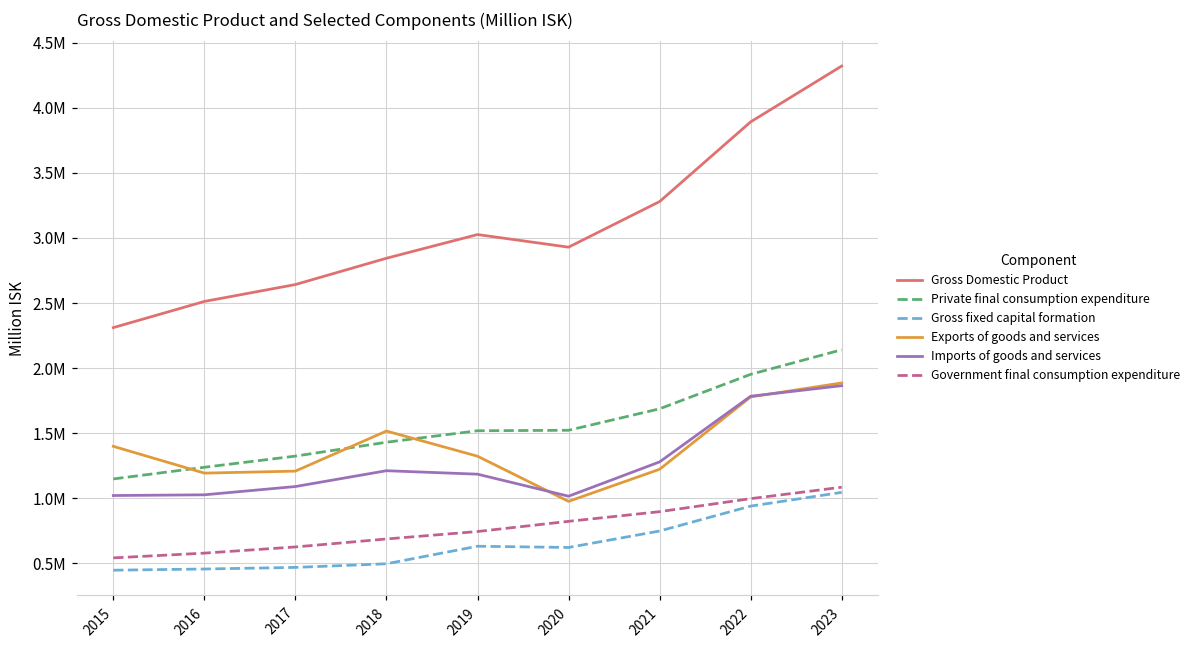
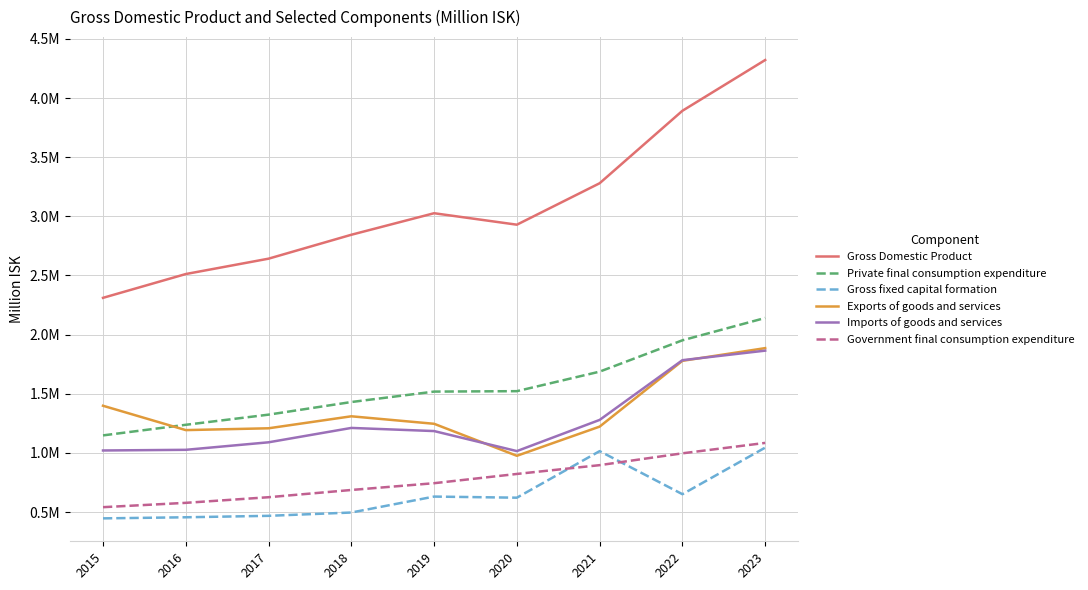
Exports of goods and services, 2018: 1520000 -> 1310000
Exports of goods and services, 2019: 1320000 -> 1250000
Gross fixed capital formation, 2021: 750000 -> 1020000
Gross fixed capital formation, 2022: 940000 -> 650000
